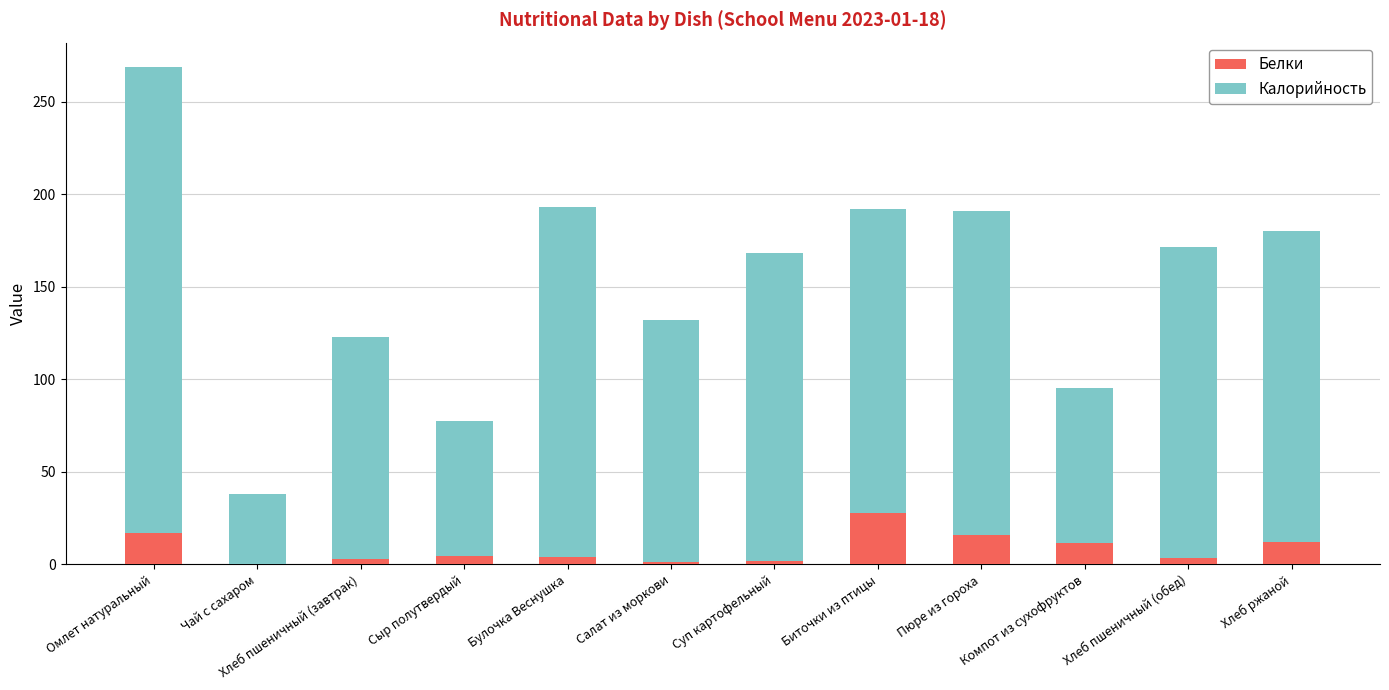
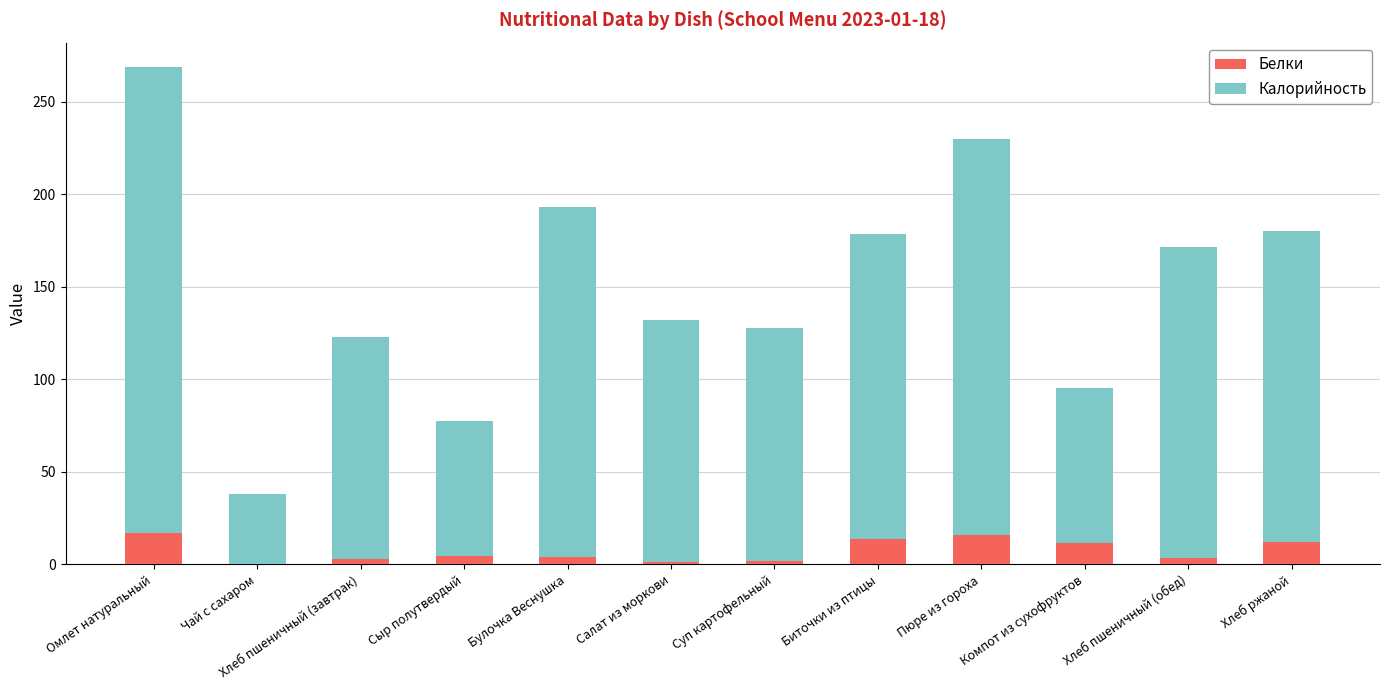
Калорийность, Суп картофельный: 166 -> 126
Белки, Биточки из птицы: 28 -> 14
Калорийность, Пюре из гороха: 175 -> 214
